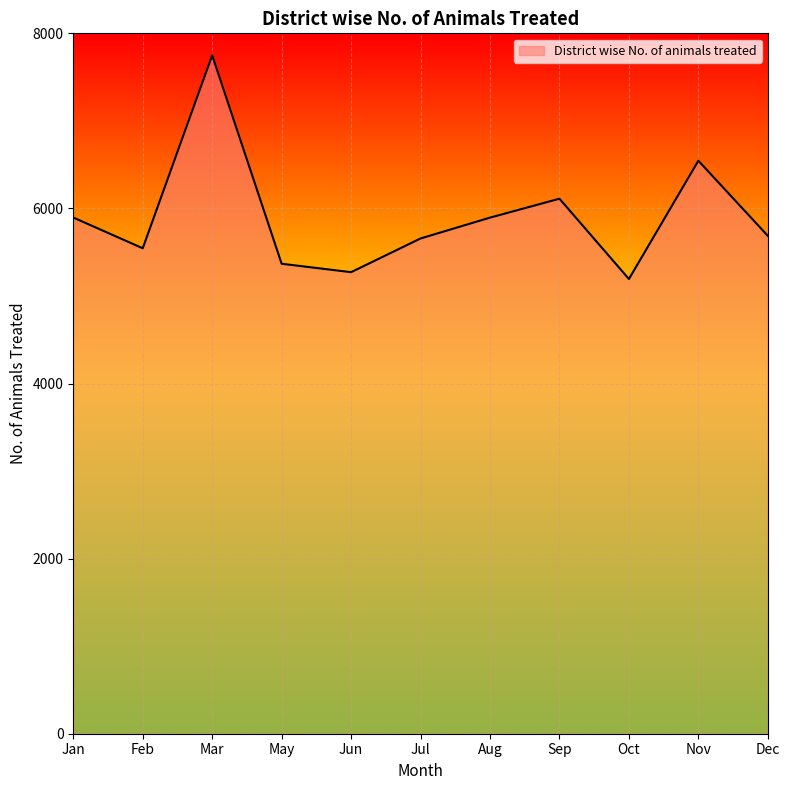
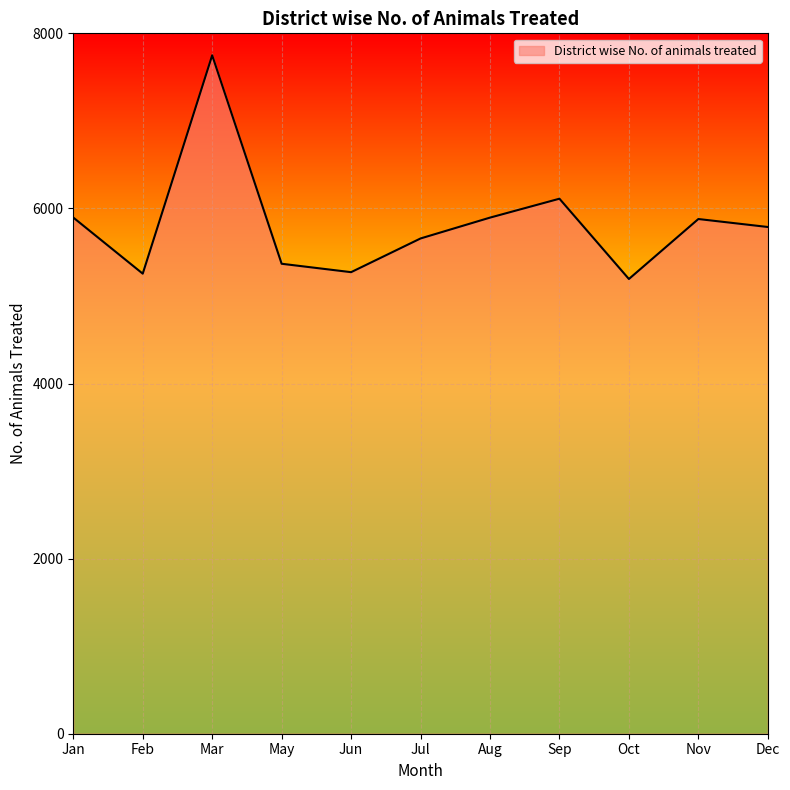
Feb: 5500 -> 5300
Nov: 6500 -> 5900
Dec: 5700 -> 5800
